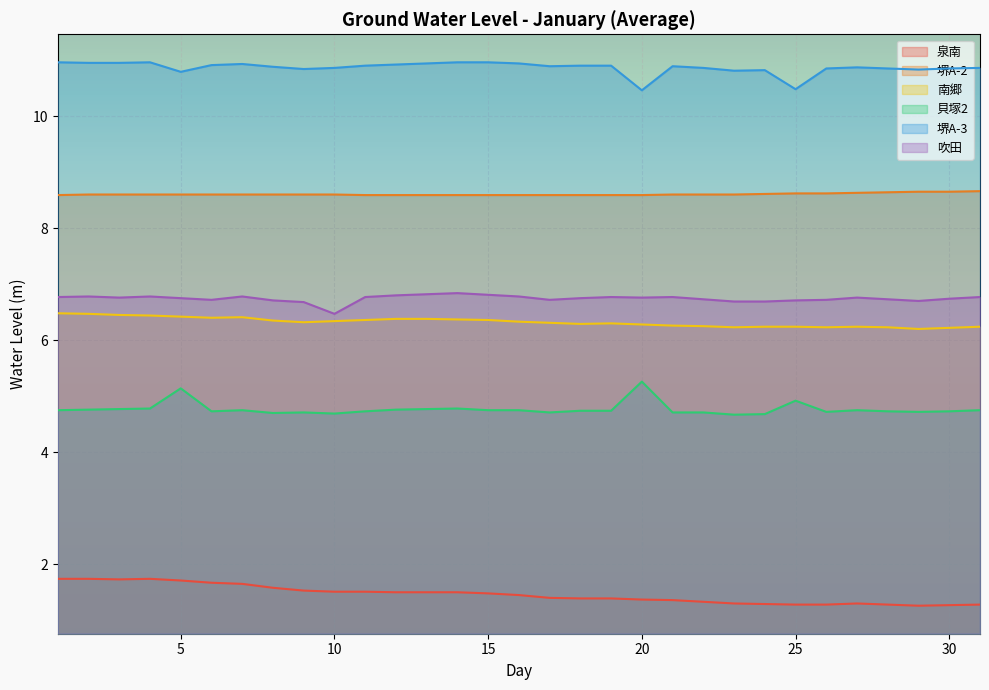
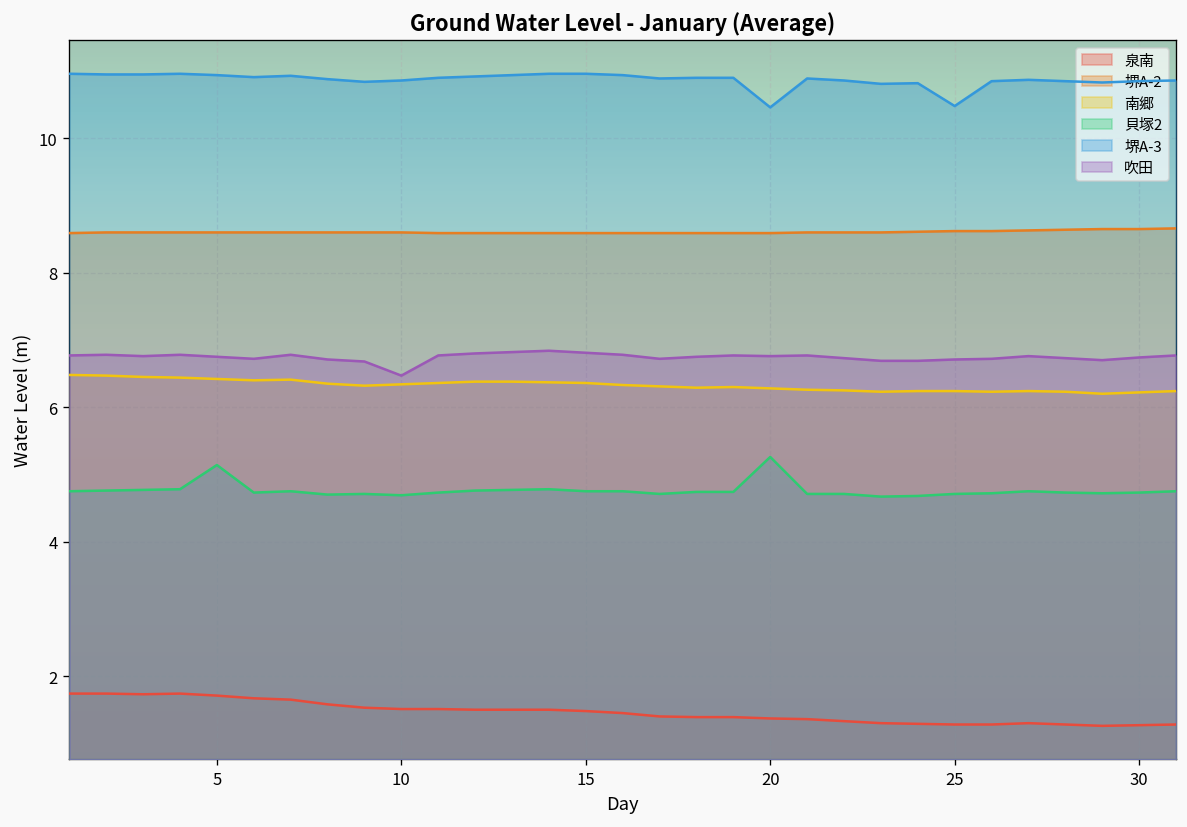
堺A-3, 5: 10.8 -> 10.9
貝塚2, 25: 4.9 -> 4.7
